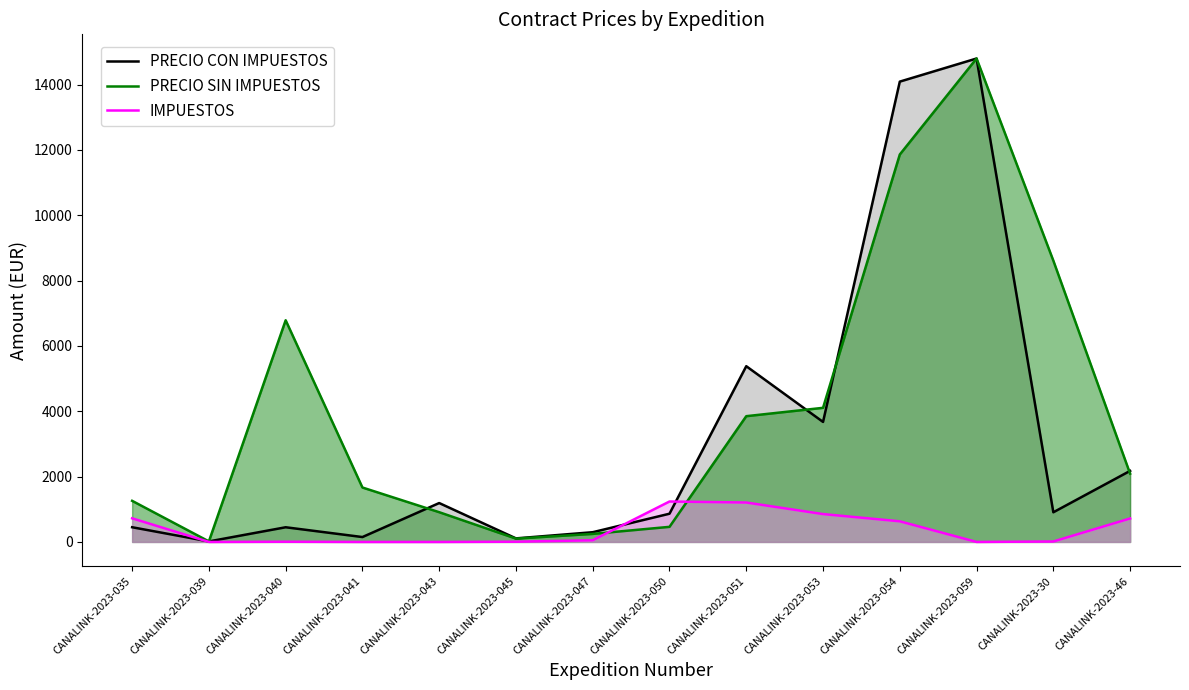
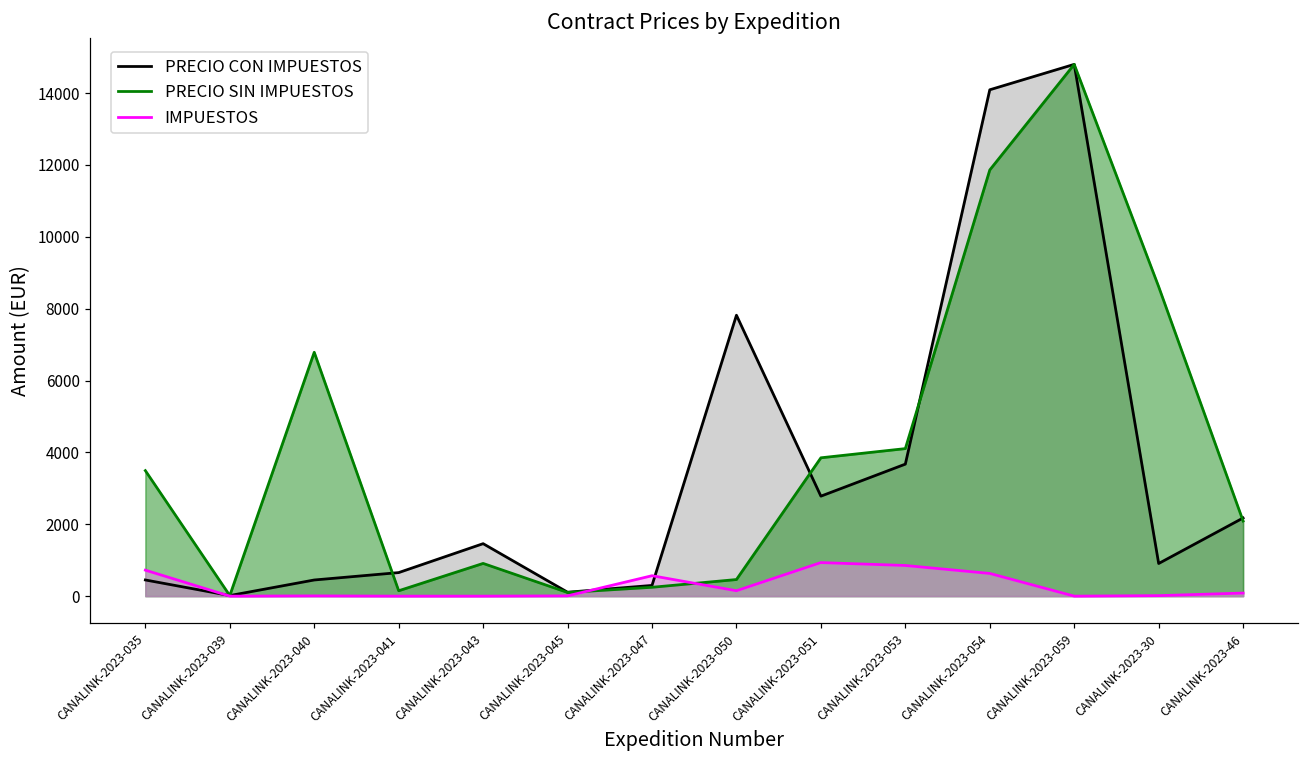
PRECIO SIN IMPUESTOS, CANALINK-2023-035: 1300 -> 3500
PRECIO CON IMPUESTOS, CANALINK-2023-041: 100 -> 700
PRECIO SIN IMPUESTOS, CANALINK-2023-041: 1700 -> 100
PRECIO CON IMPUESTOS, CANALINK-2023-043: 1200 -> 1500
IMPUESTOS, CANALINK-2023-047: 100 -> 600
PRECIO CON IMPUESTOS, CANALINK-2023-050: 900 -> 7800
IMPUESTOS, CANALINK-2023-050: 1200 -> 100
PRECIO CON IMPUESTOS, CANALINK-2023-051: 5400 -> 2800
IMPUESTOS, CANALINK-2023-051: 1200 -> 900
IMPUESTOS, CANALINK-2023-46: 700 -> 100
